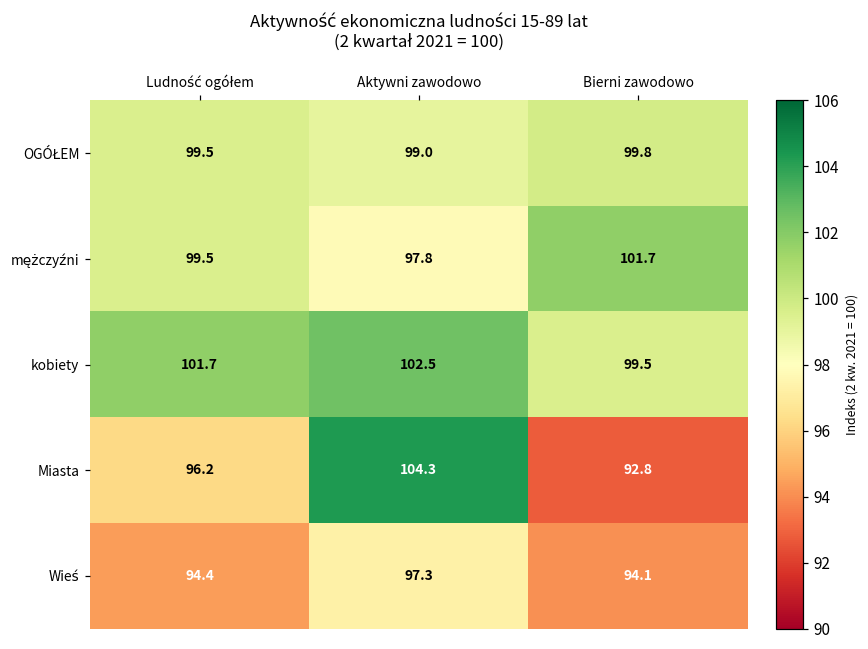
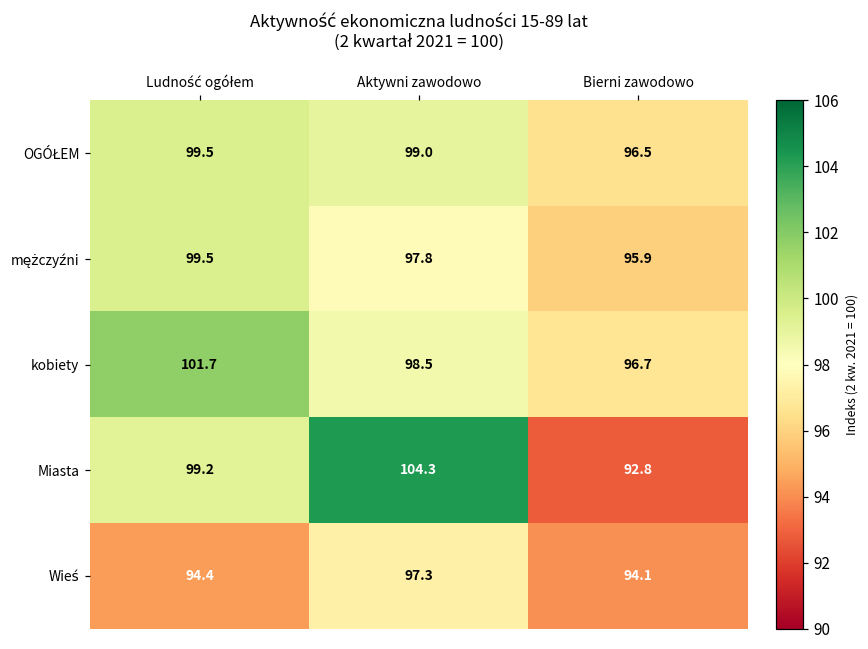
OGÓŁEM, Bierni zawodowo: 99.8 -> 96.5
mężczyźni, Bierni zawodowo: 101.7 -> 95.9
kobiety, Aktywni zawodowo: 102.5 -> 98.5
kobiety, Bierni zawodowo: 99.5 -> 96.7
Miasta, Ludność ogółem: 96.2 -> 99.2
